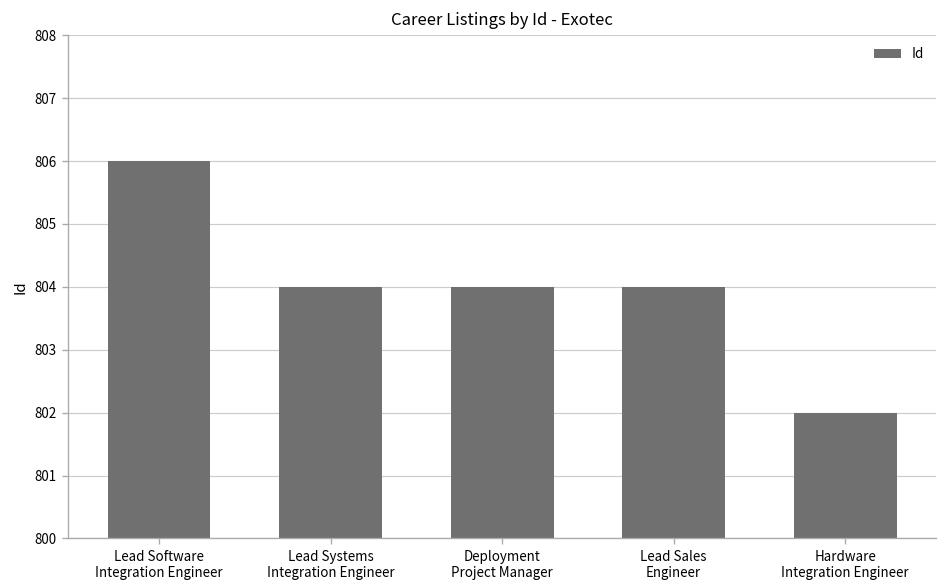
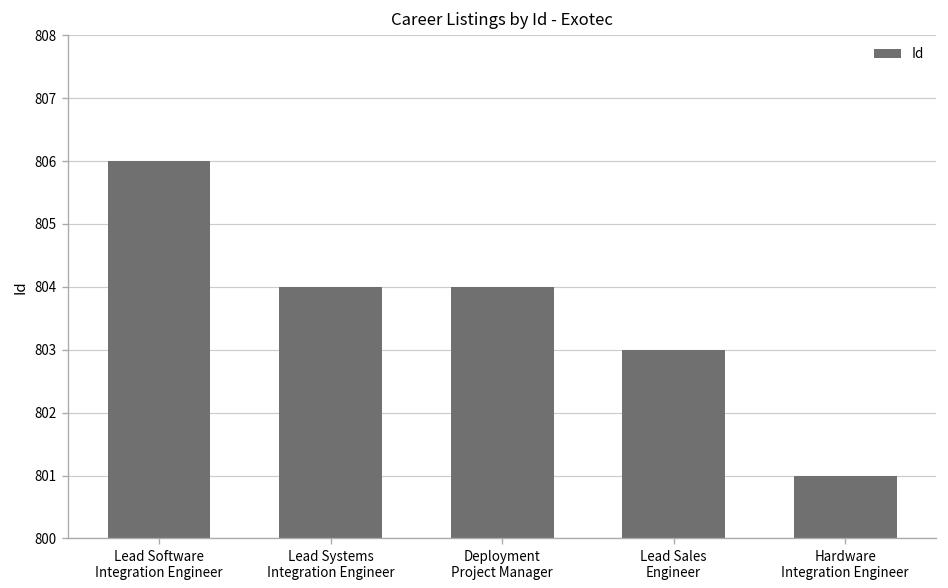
Lead Sales Engineer: 804 -> 803
Hardware Integration Engineer: 802 -> 801
